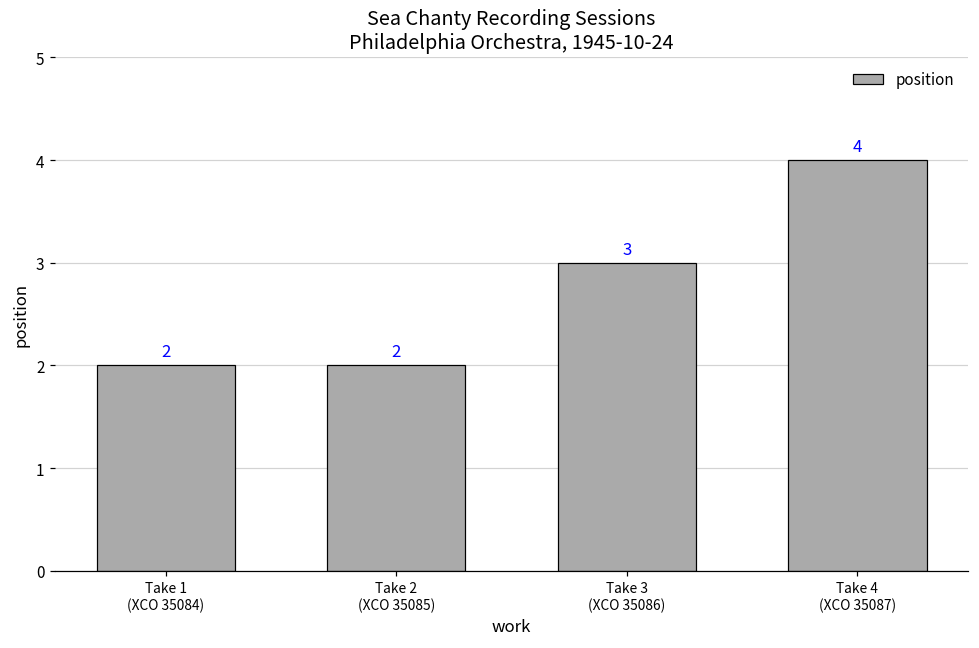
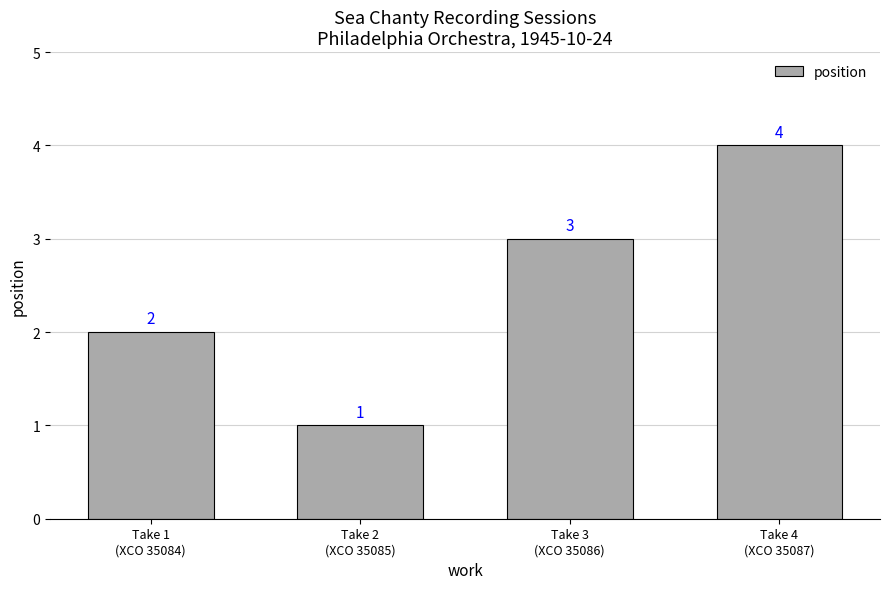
Take 2 (XCO 35085): 2 -> 1
